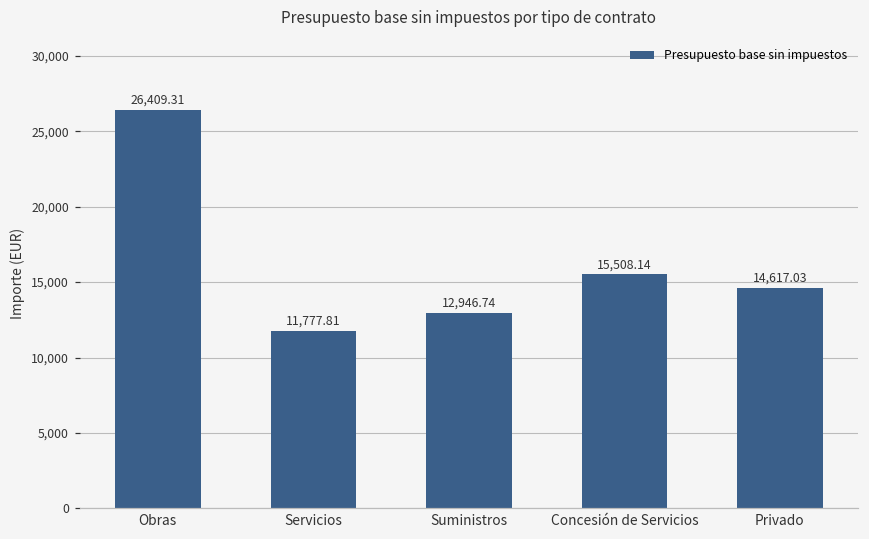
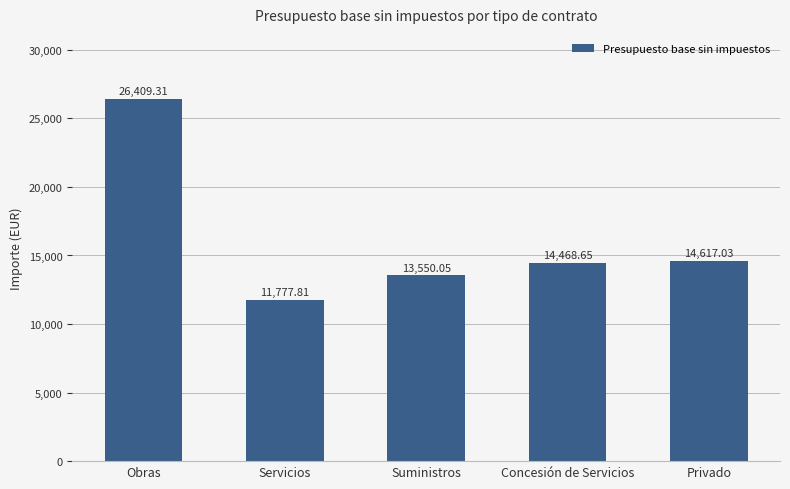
Suministros: 12,946.74 -> 13,550.05
Concesión de Servicios: 15,508.14 -> 14,468.65
